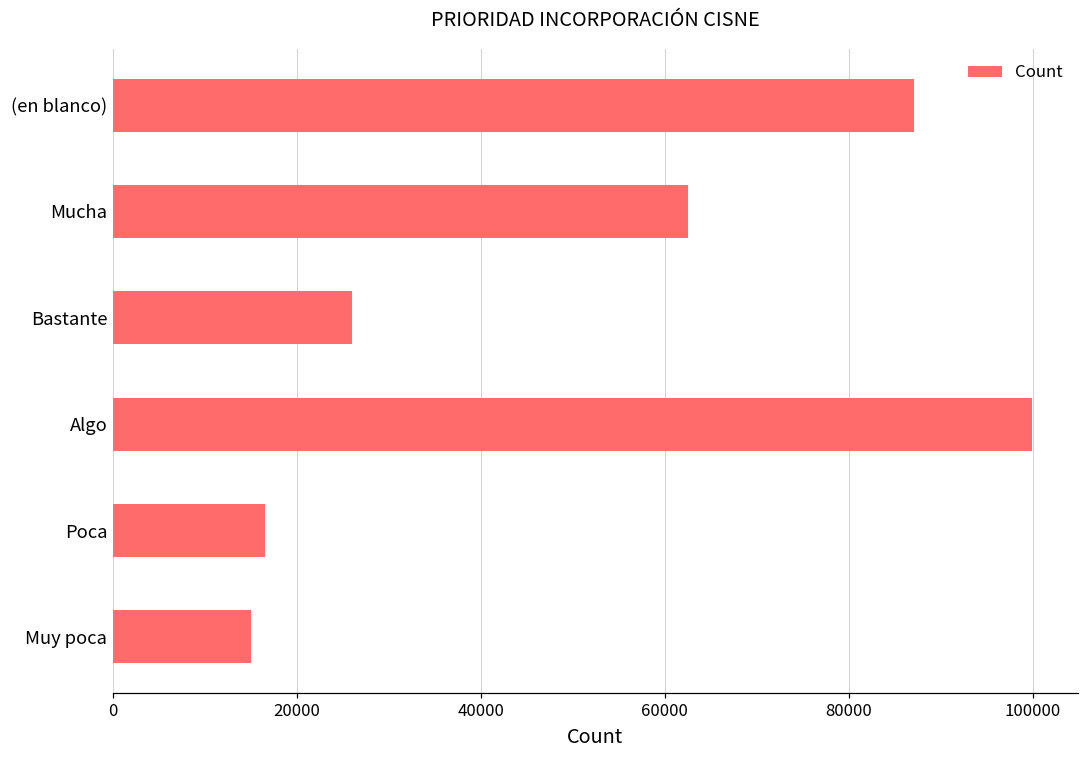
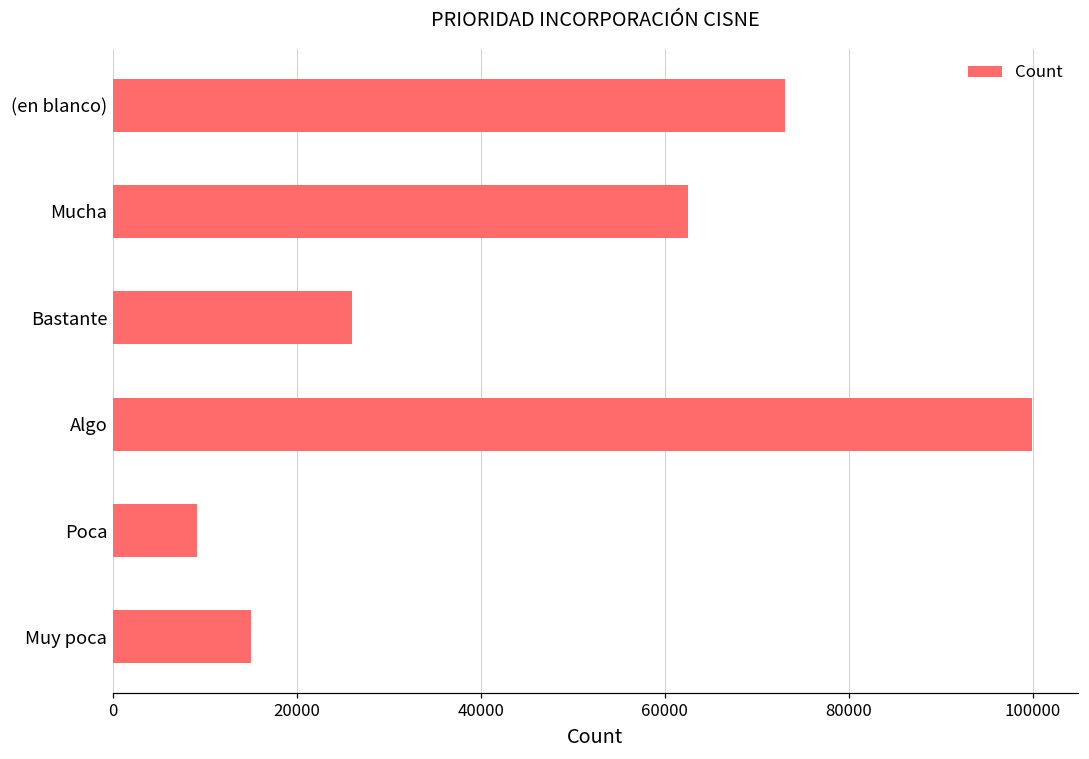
(en blanco): 87000 -> 73000
Poca: 17000 -> 9000
